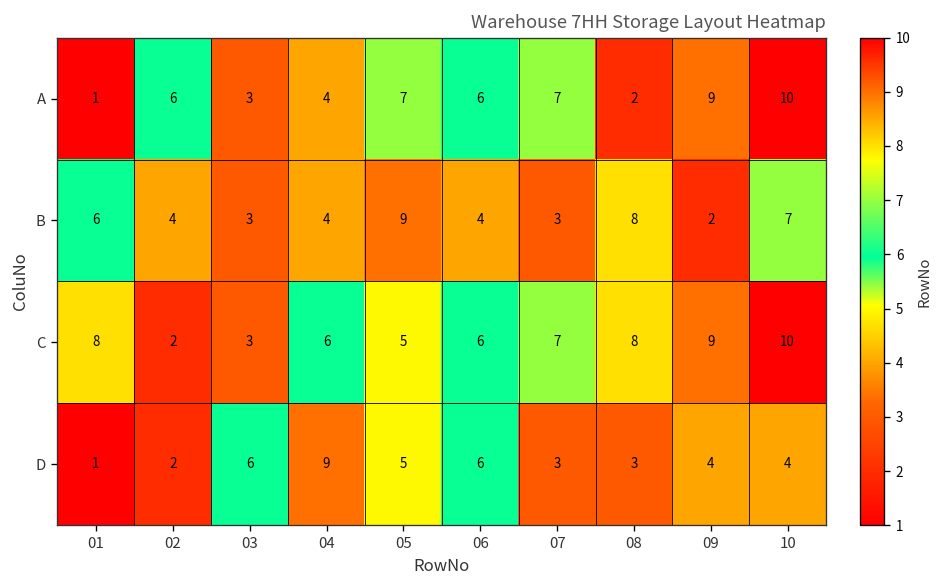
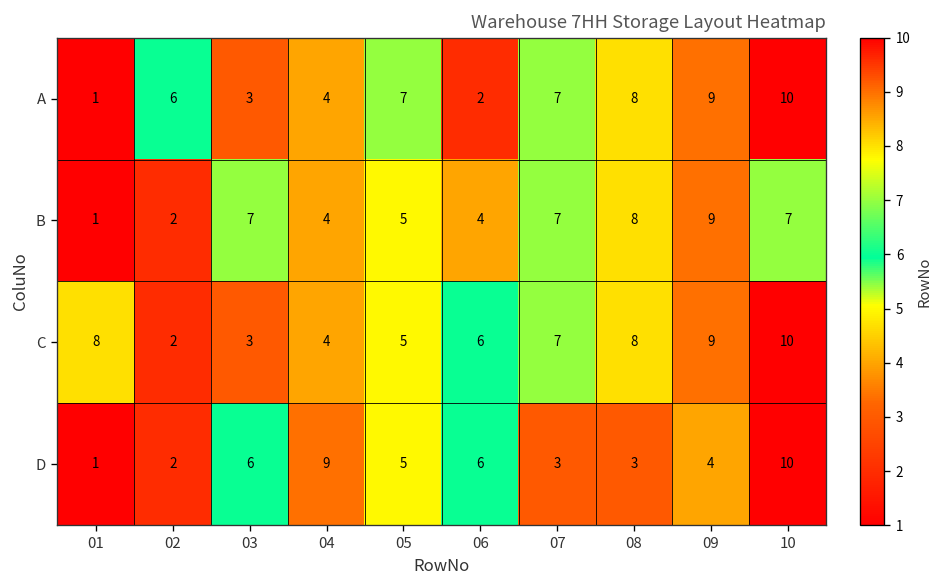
A, 06: 6 -> 2
A, 08: 2 -> 8
B, 01: 6 -> 1
B, 02: 4 -> 2
B, 03: 3 -> 7
B, 05: 9 -> 5
B, 07: 3 -> 7
B, 09: 2 -> 9
C, 04: 6 -> 4
D, 10: 4 -> 10
